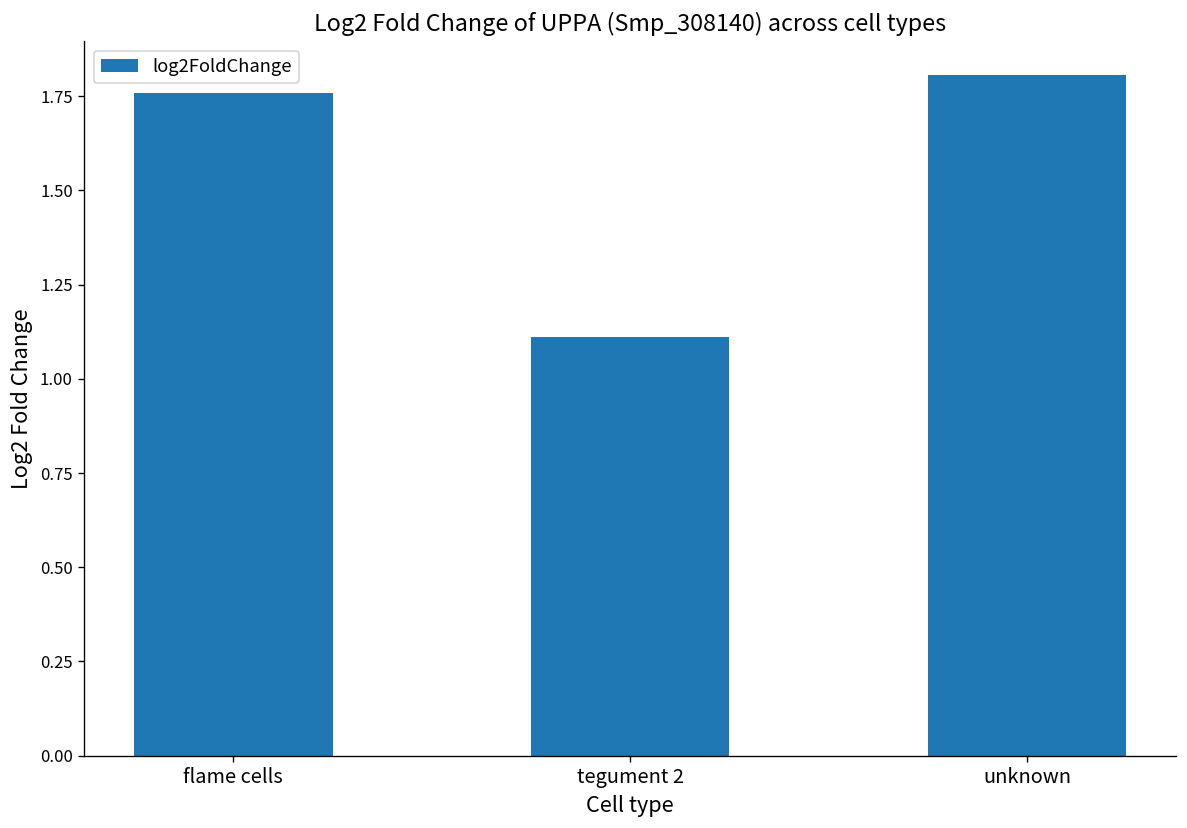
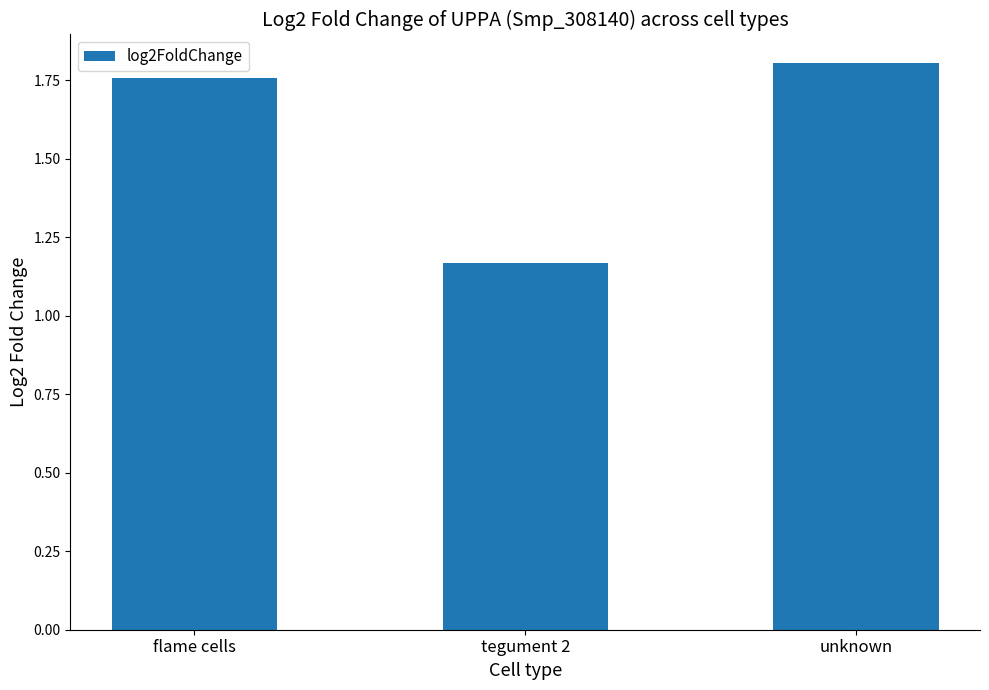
tegument 2: 1.11 -> 1.17
